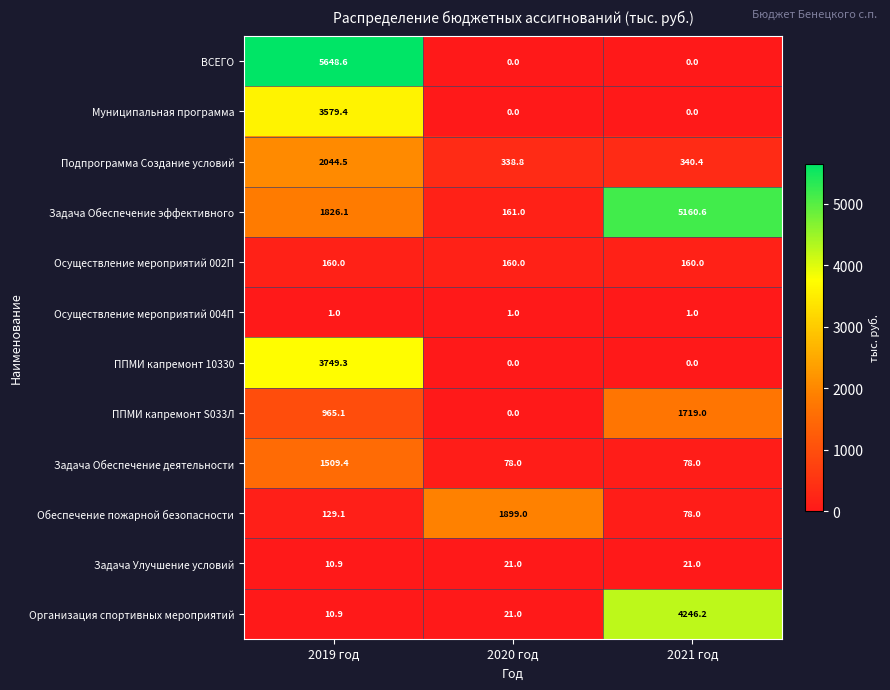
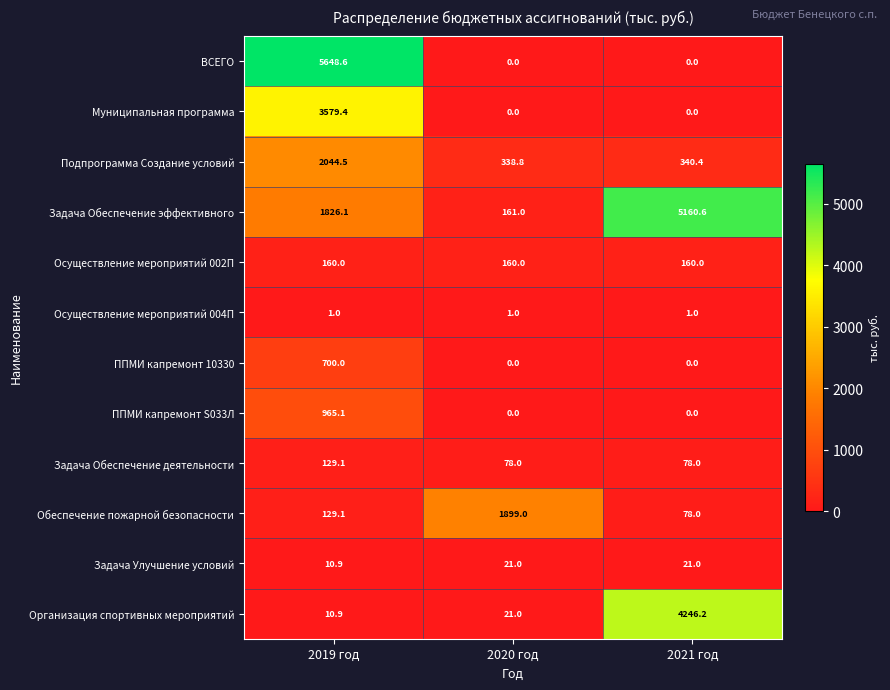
ППМИ капремонт 10330, 2019 год: 3749.3 -> 700.0
ППМИ капремонт S033Л, 2021 год: 1719.0 -> 0.0
Задача Обеспечение деятельности, 2019 год: 1509.4 -> 129.1
